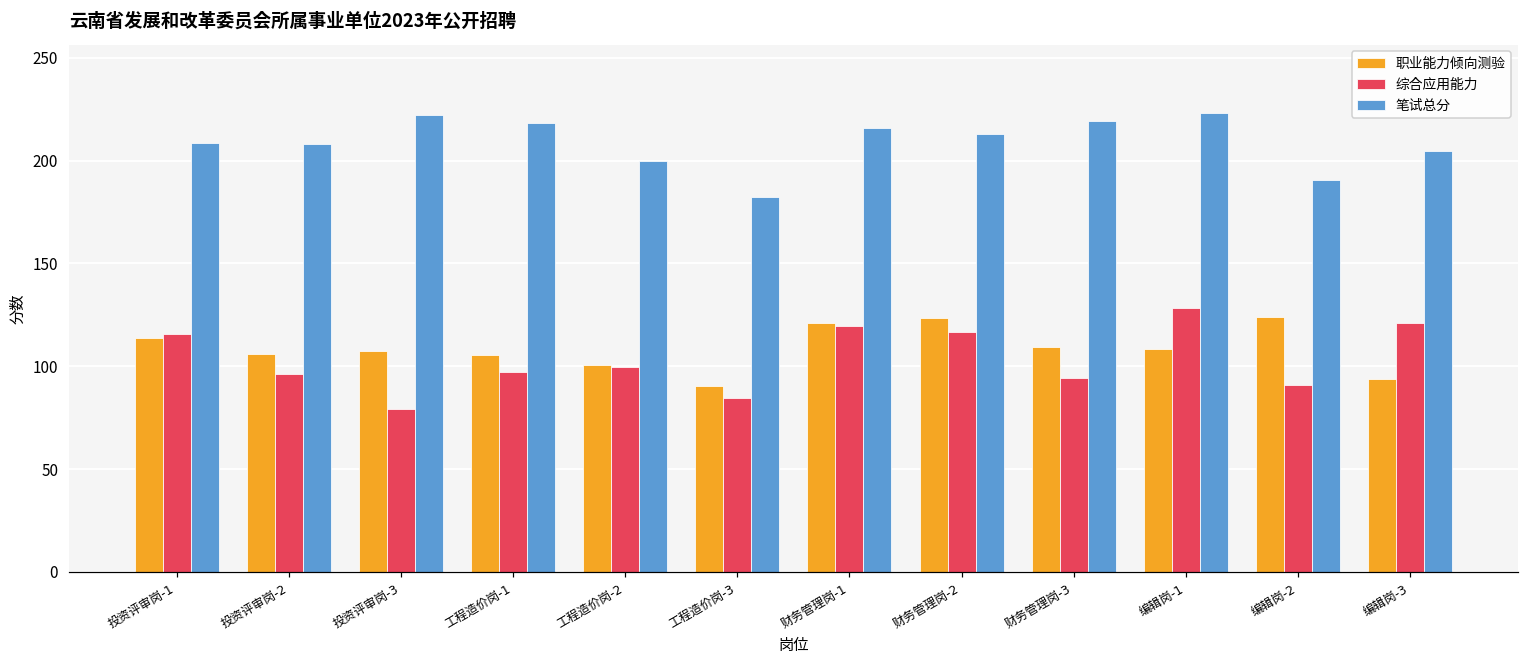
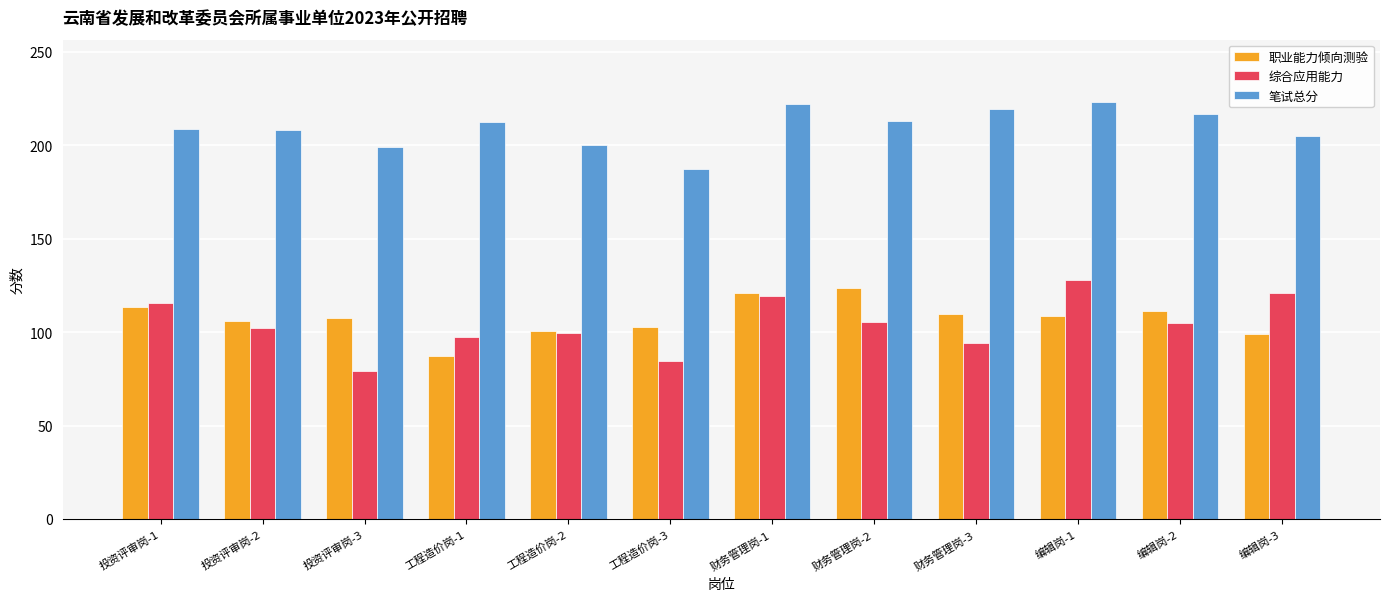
综合应用能力, 投资评审岗-2: 96 -> 102
笔试总分, 投资评审岗-3: 222 -> 199
职业能力倾向测验, 工程造价岗-1: 106 -> 87
笔试总分, 工程造价岗-1: 218 -> 213
职业能力倾向测验, 工程造价岗-3: 91 -> 103
笔试总分, 工程造价岗-3: 183 -> 188
笔试总分, 财务管理岗-1: 216 -> 222
综合应用能力, 财务管理岗-2: 117 -> 106
职业能力倾向测验, 编辑岗-2: 124 -> 112
综合应用能力, 编辑岗-2: 91 -> 105
笔试总分, 编辑岗-2: 191 -> 217
职业能力倾向测验, 编辑岗-3: 94 -> 99
